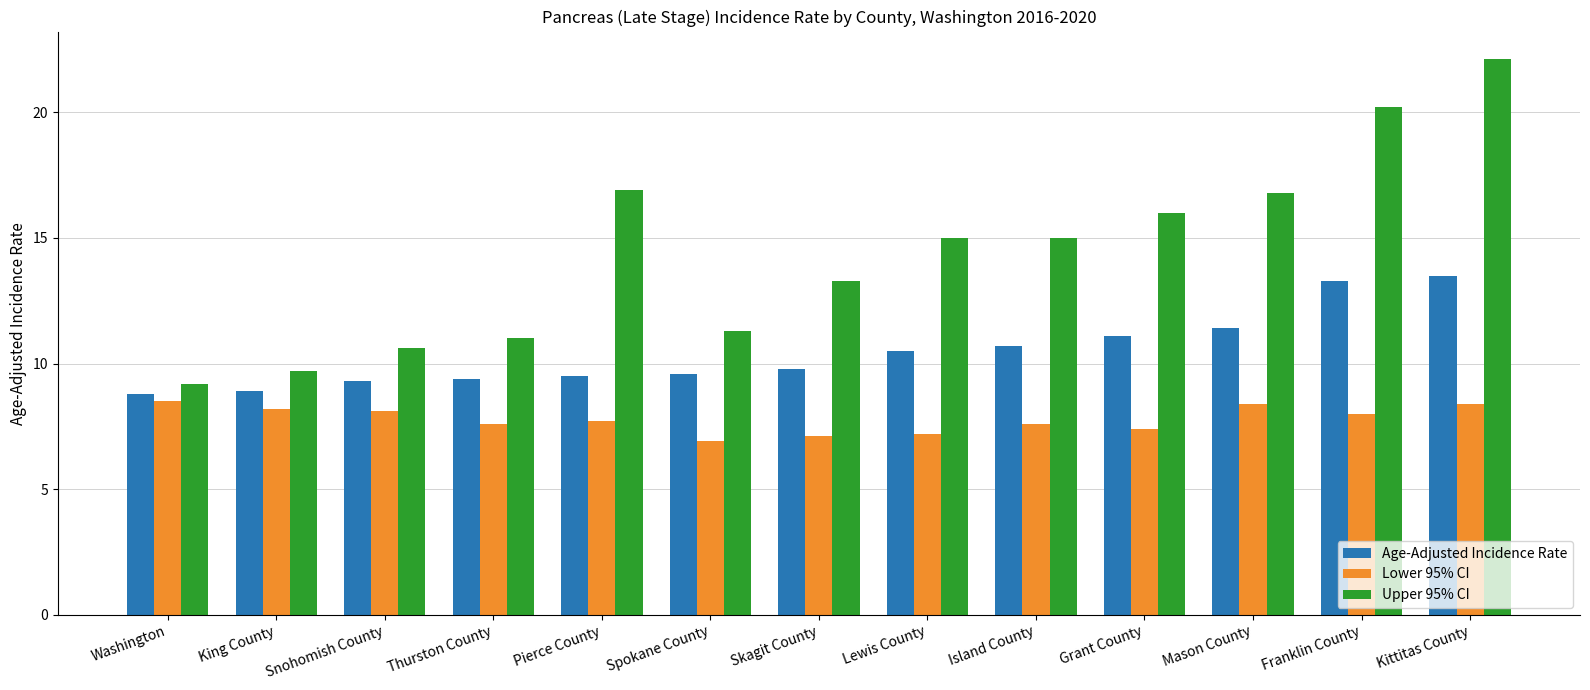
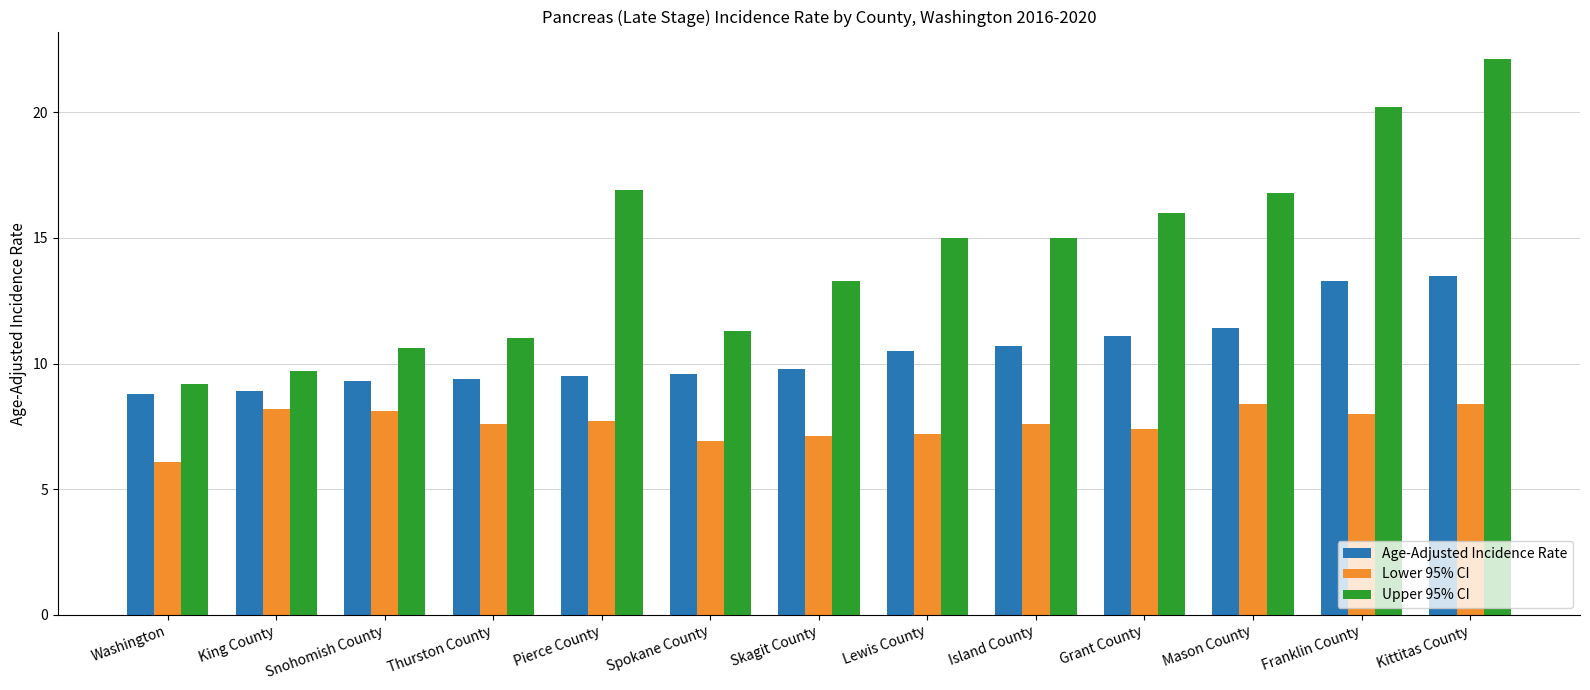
Lower 95% CI, Washington: 8.5 -> 6.1
